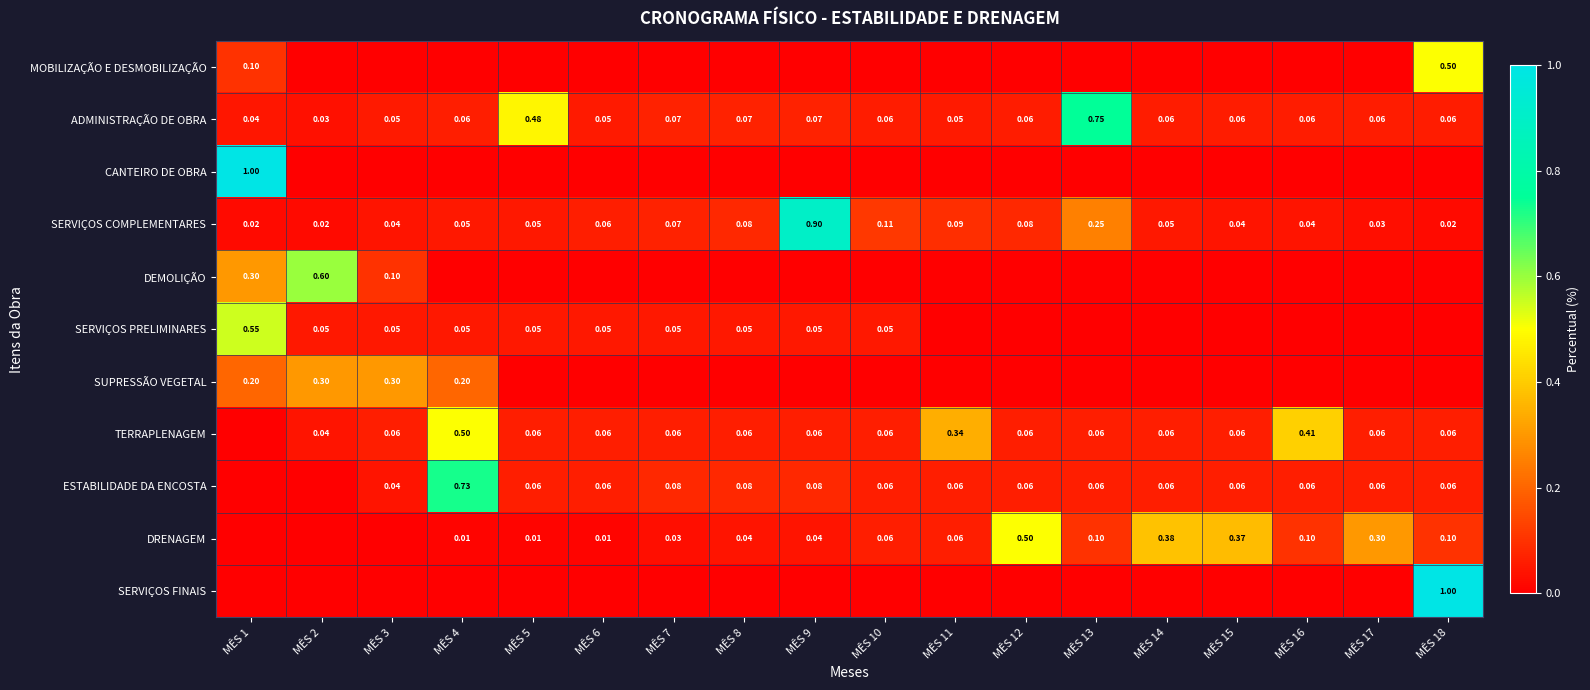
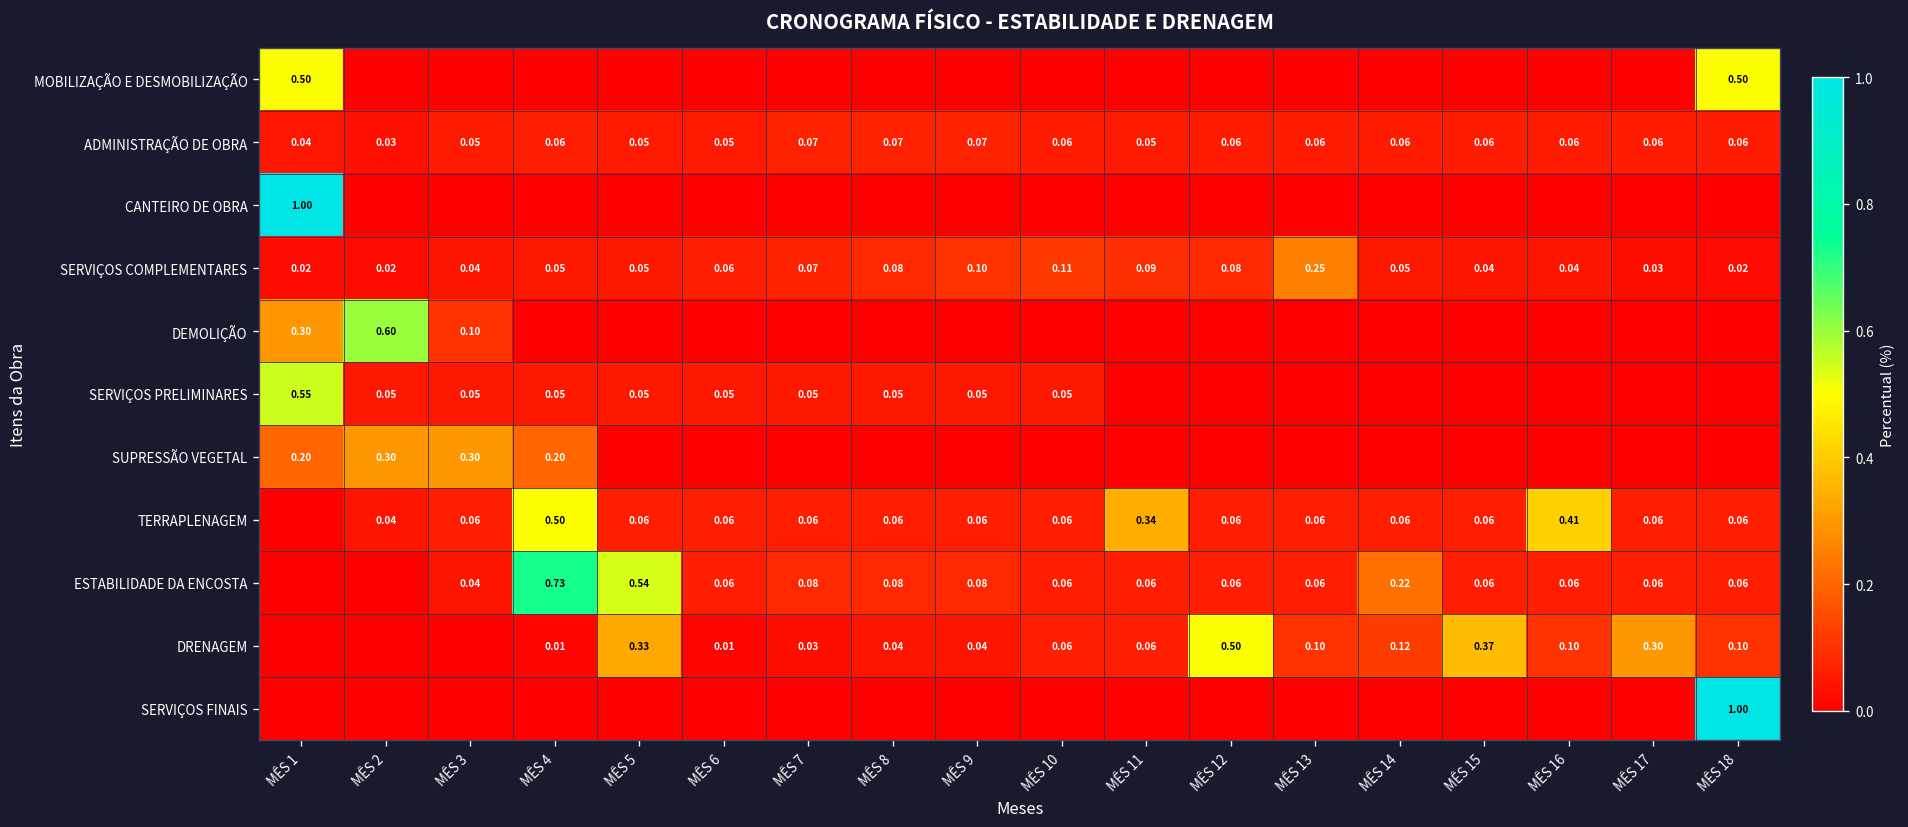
MOBILIZAÇÃO E DESMOBILIZAÇÃO, MÊS 1: 0.10 -> 0.50
ADMINISTRAÇÃO DE OBRA, MÊS 5: 0.48 -> 0.05
ADMINISTRAÇÃO DE OBRA, MÊS 13: 0.75 -> 0.06
SERVIÇOS COMPLEMENTARES, MÊS 9: 0.90 -> 0.10
ESTABILIDADE DA ENCOSTA, MÊS 5: 0.06 -> 0.54
ESTABILIDADE DA ENCOSTA, MÊS 14: 0.06 -> 0.22
DRENAGEM, MÊS 5: 0.01 -> 0.33
DRENAGEM, MÊS 14: 0.38 -> 0.12
